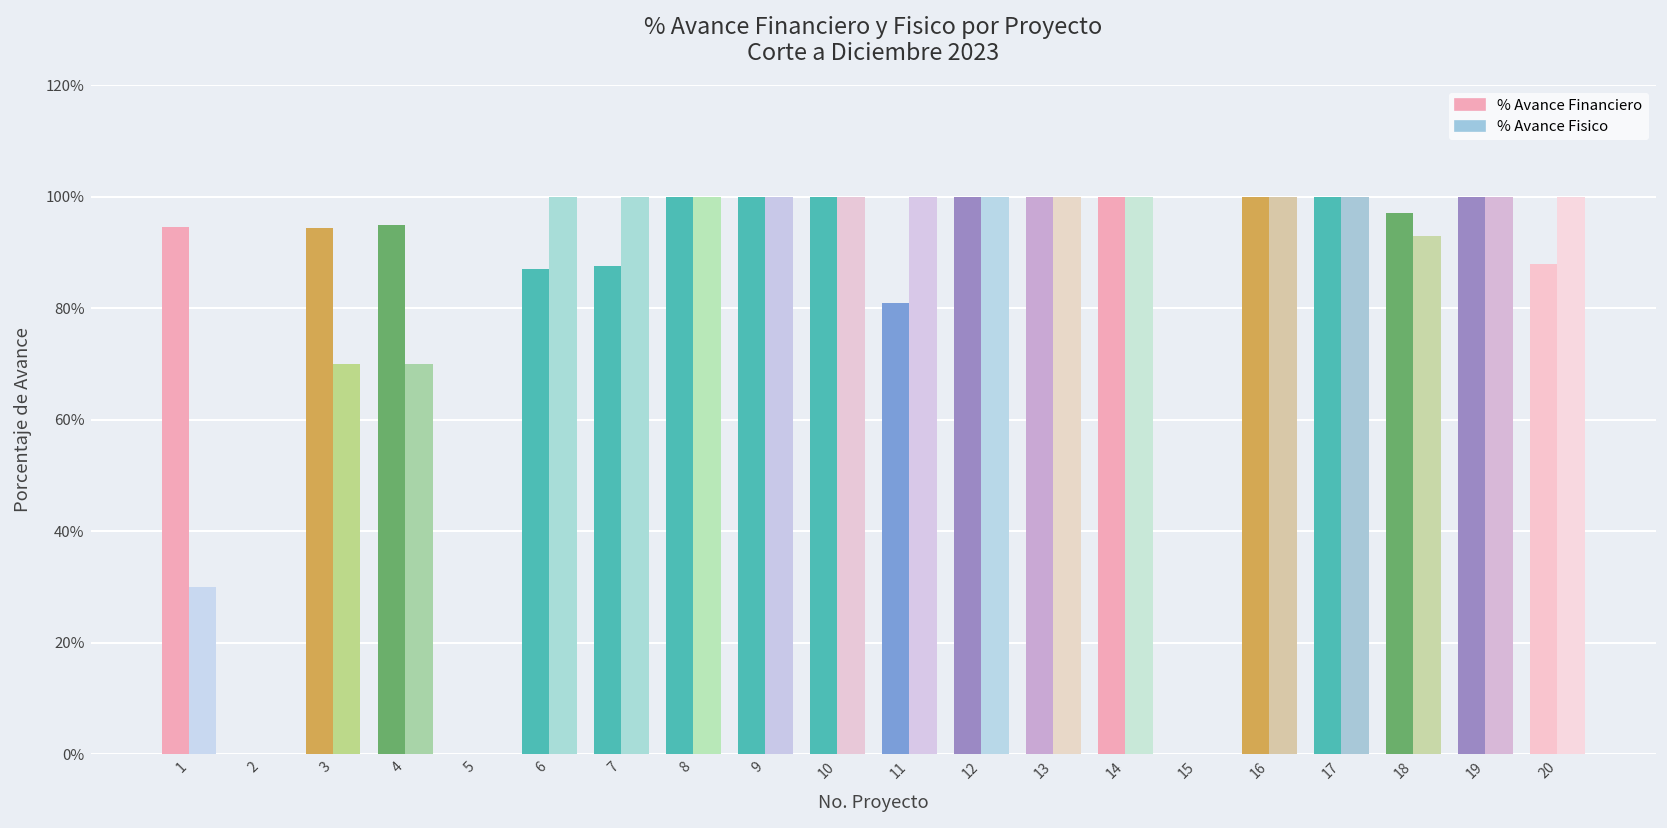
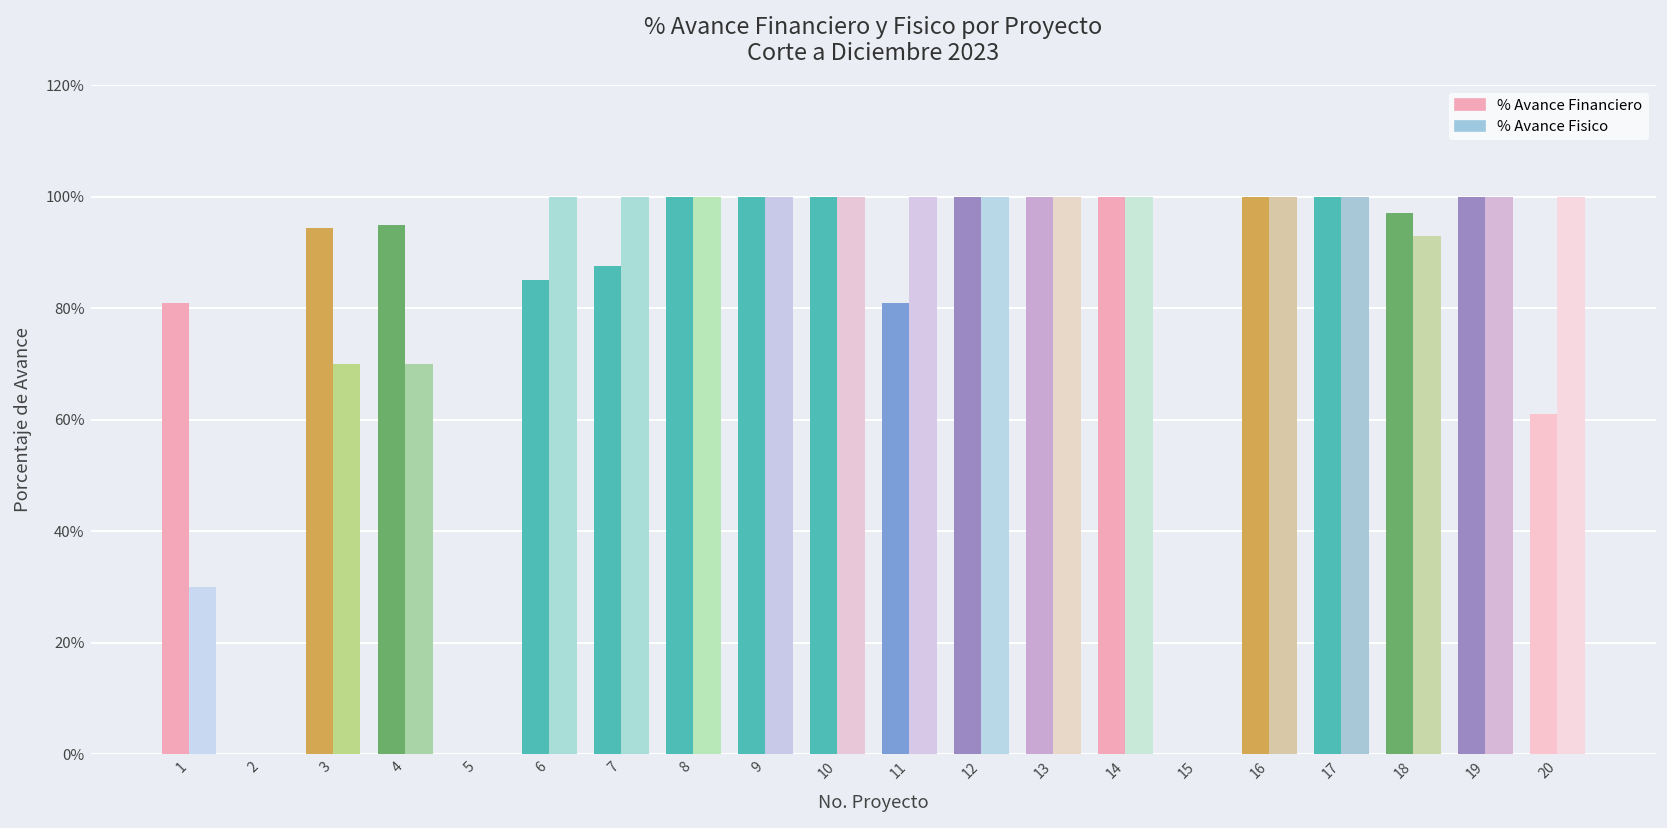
% Avance Financiero, 1: 95% -> 81%
% Avance Financiero, 6: 87% -> 85%
% Avance Financiero, 20: 88% -> 61%
